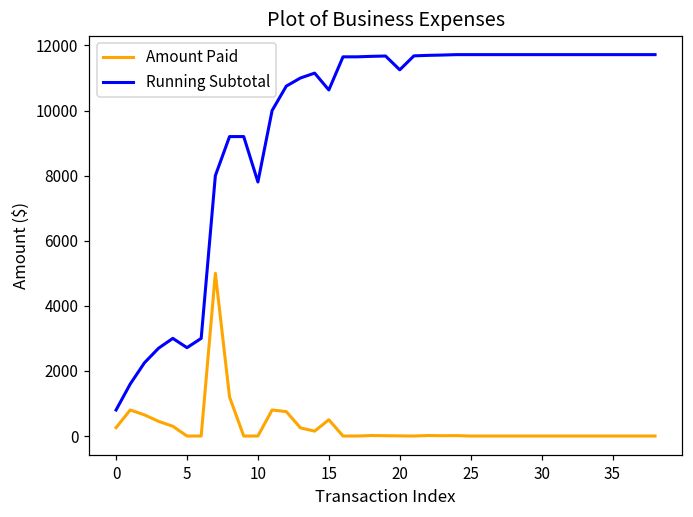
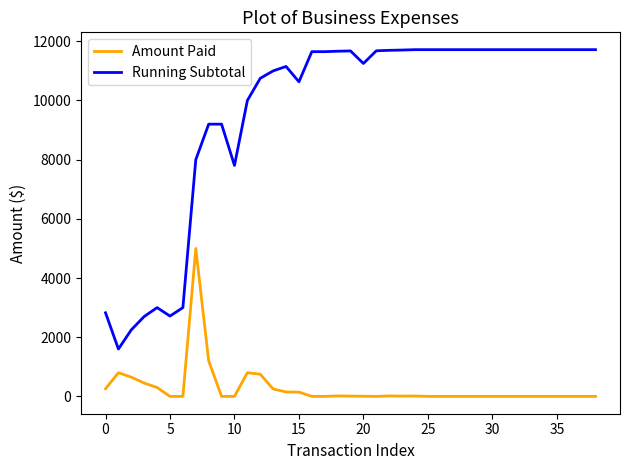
Running Subtotal, 0: 800 -> 2800
Amount Paid, 15: 500 -> 100
